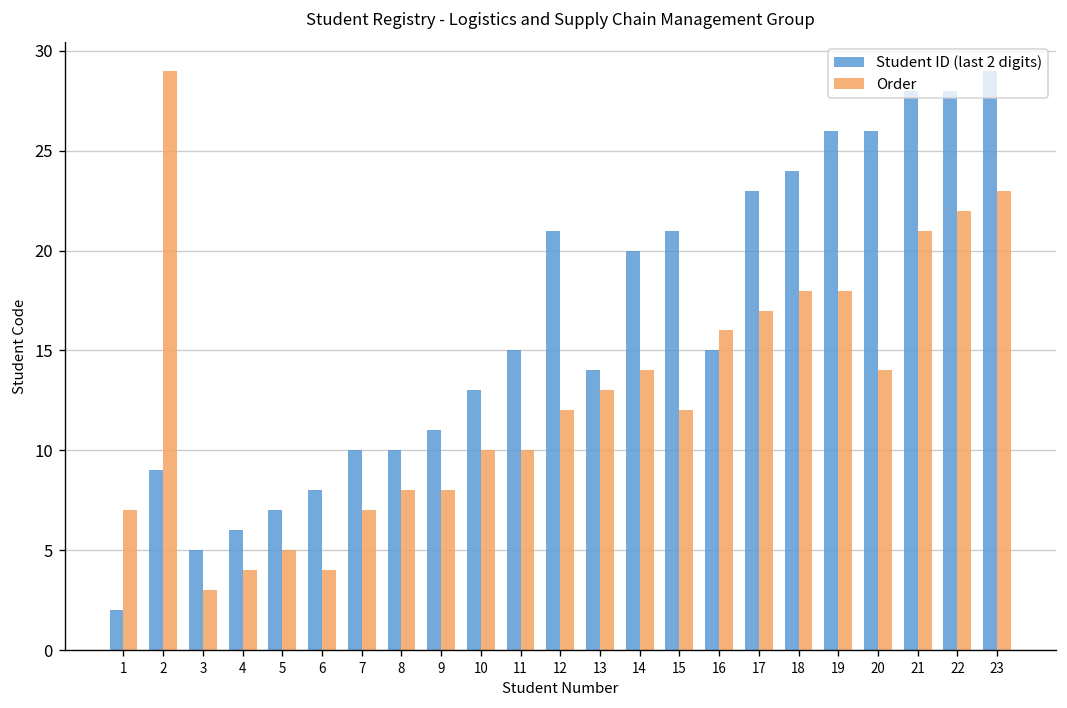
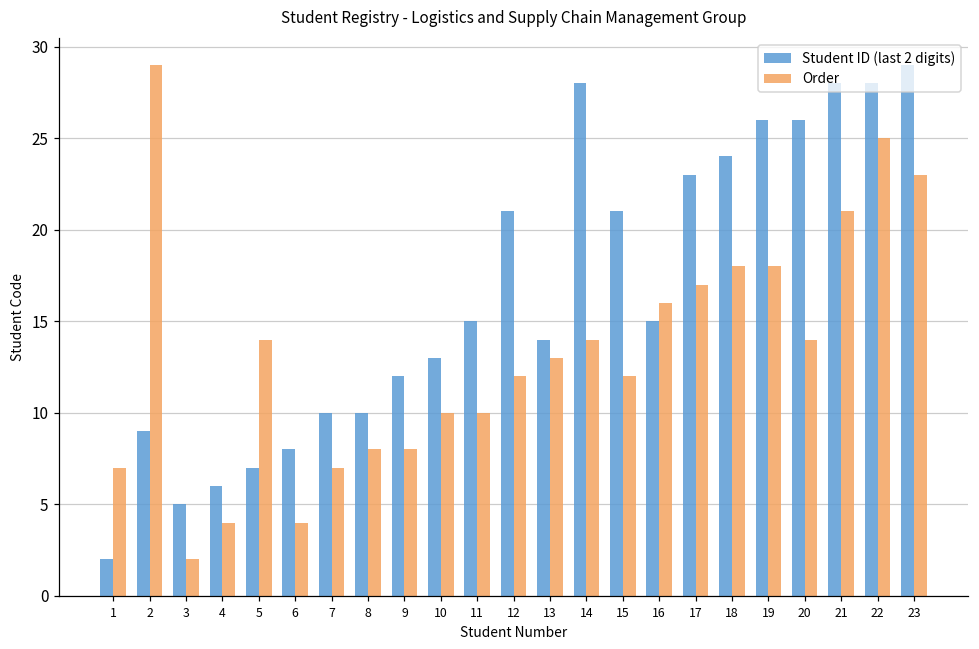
Order, 3: 3 -> 2
Order, 5: 5 -> 14
Student ID (last 2 digits), 9: 11.0 -> 12.0
Student ID (last 2 digits), 14: 20.0 -> 28.0
Order, 22: 22 -> 25
